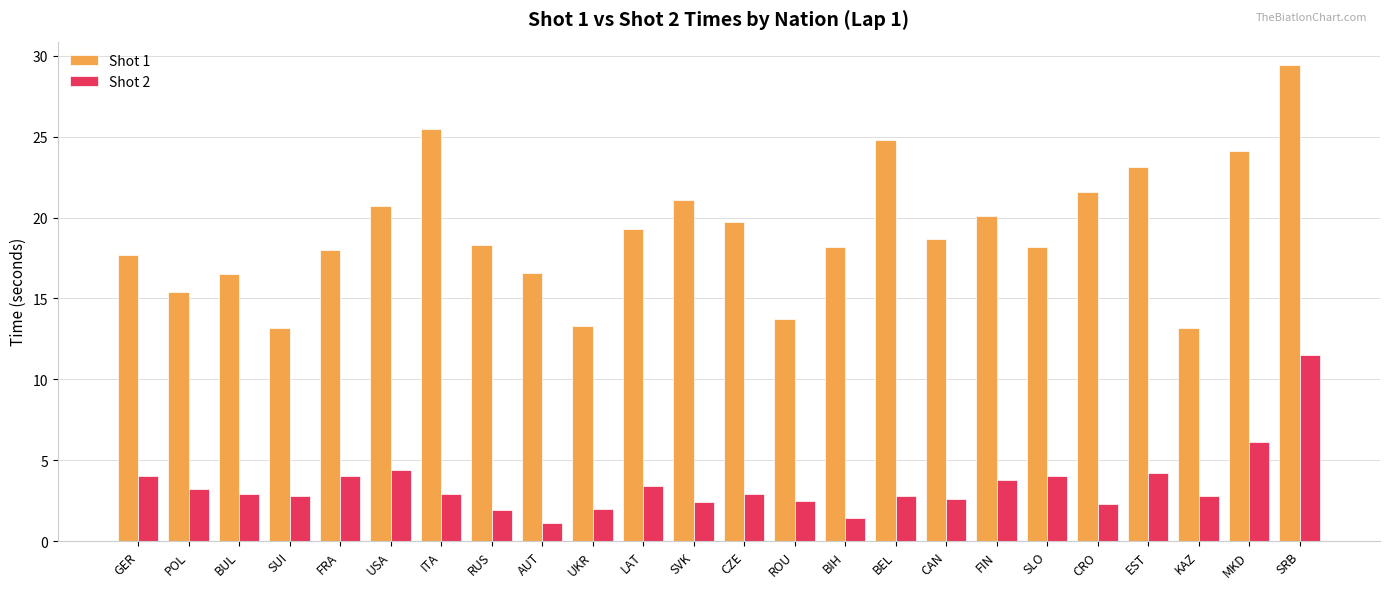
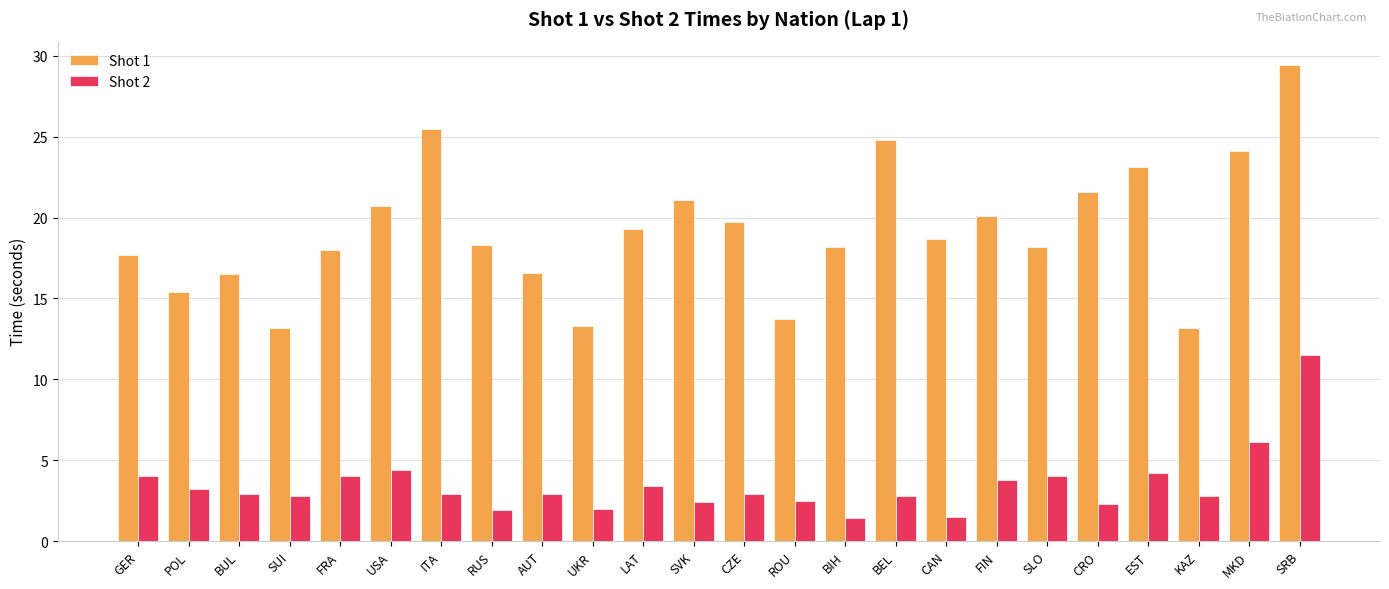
Shot 2, AUT: 1.1 -> 2.9
Shot 2, CAN: 2.6 -> 1.5
